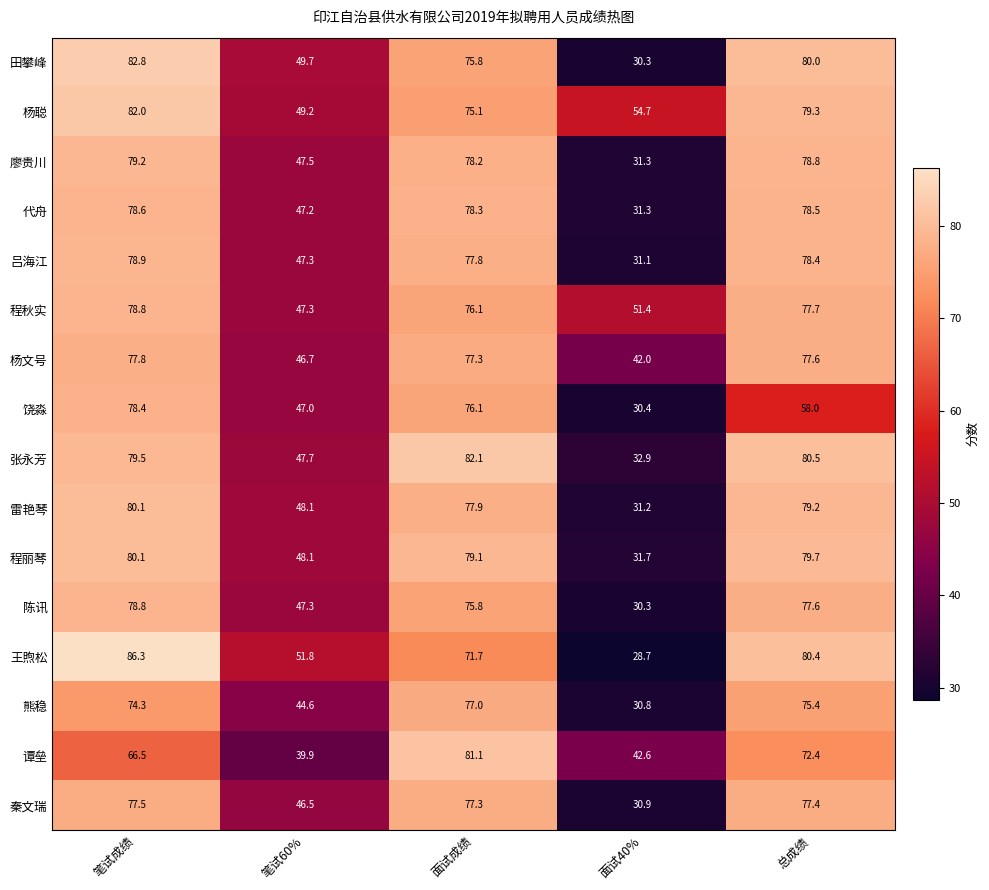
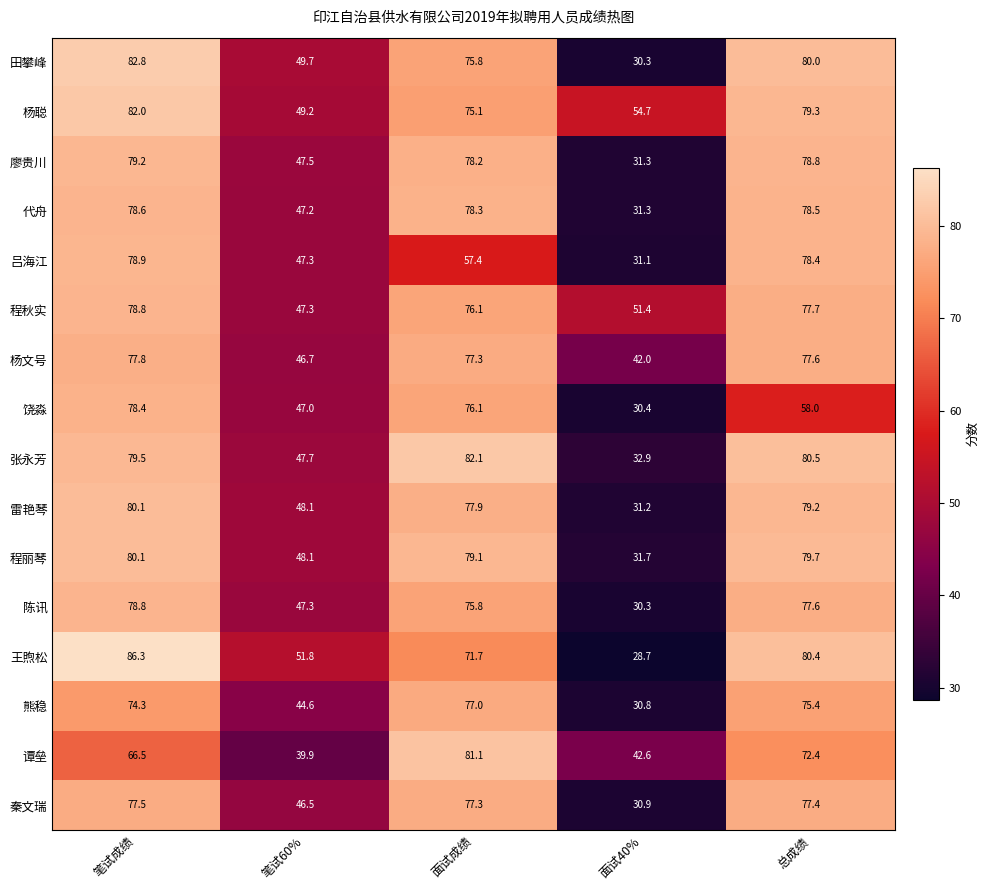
吕海江, 面试成绩: 77.8 -> 57.4
